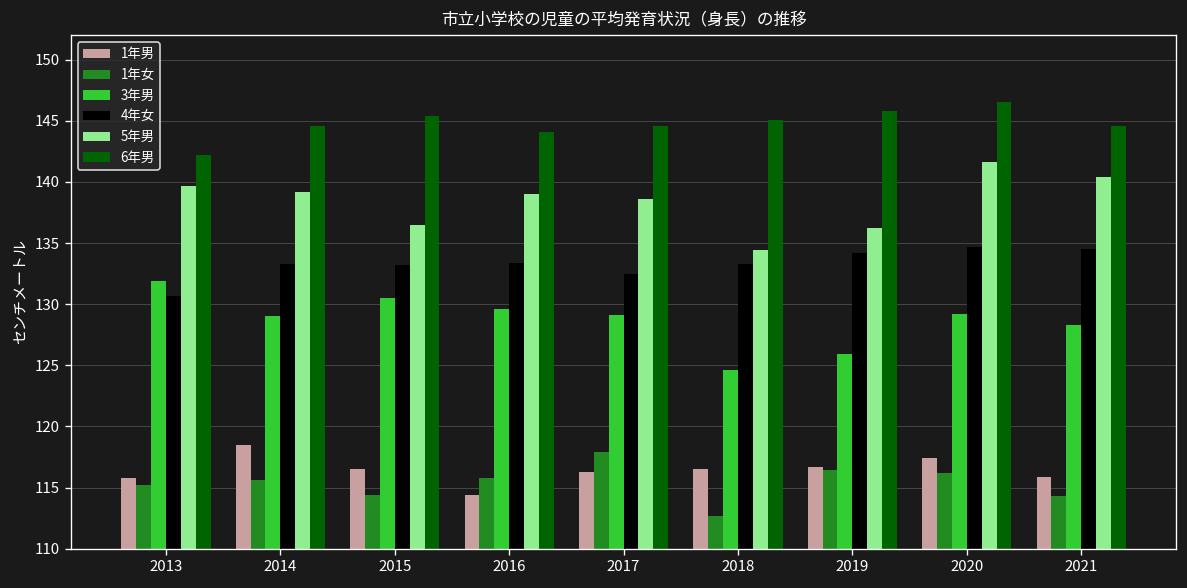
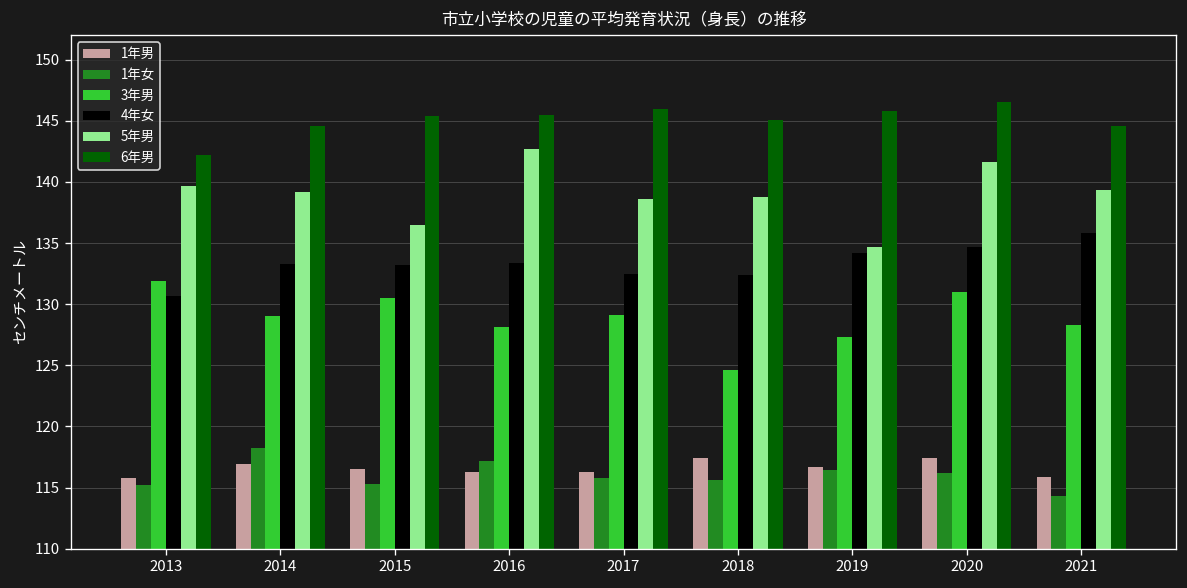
1年男, 2014: 118.5 -> 116.9
1年女, 2014: 115.6 -> 118.2
1年女, 2015: 114.4 -> 115.3
1年男, 2016: 114.4 -> 116.3
1年女, 2016: 115.8 -> 117.2
3年男, 2016: 129.6 -> 128.1
5年男, 2016: 139.0 -> 142.7
6年男, 2016: 144.1 -> 145.5
1年女, 2017: 117.9 -> 115.8
6年男, 2017: 144.6 -> 146.0
1年男, 2018: 116.5 -> 117.4
1年女, 2018: 112.7 -> 115.6
4年女, 2018: 133.3 -> 132.4
5年男, 2018: 134.4 -> 138.8
3年男, 2019: 125.9 -> 127.3
5年男, 2019: 136.2 -> 134.7
3年男, 2020: 129.2 -> 131.0
4年女, 2021: 134.5 -> 135.8
5年男, 2021: 140.4 -> 139.3
